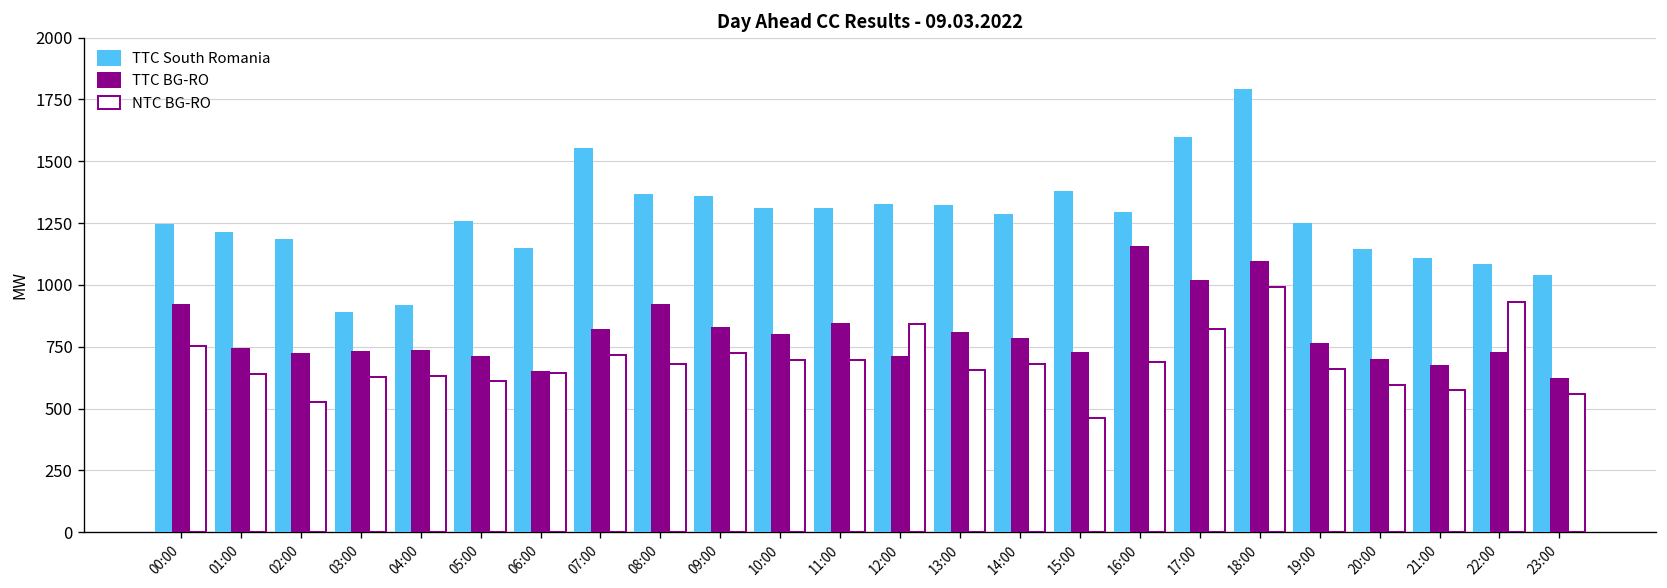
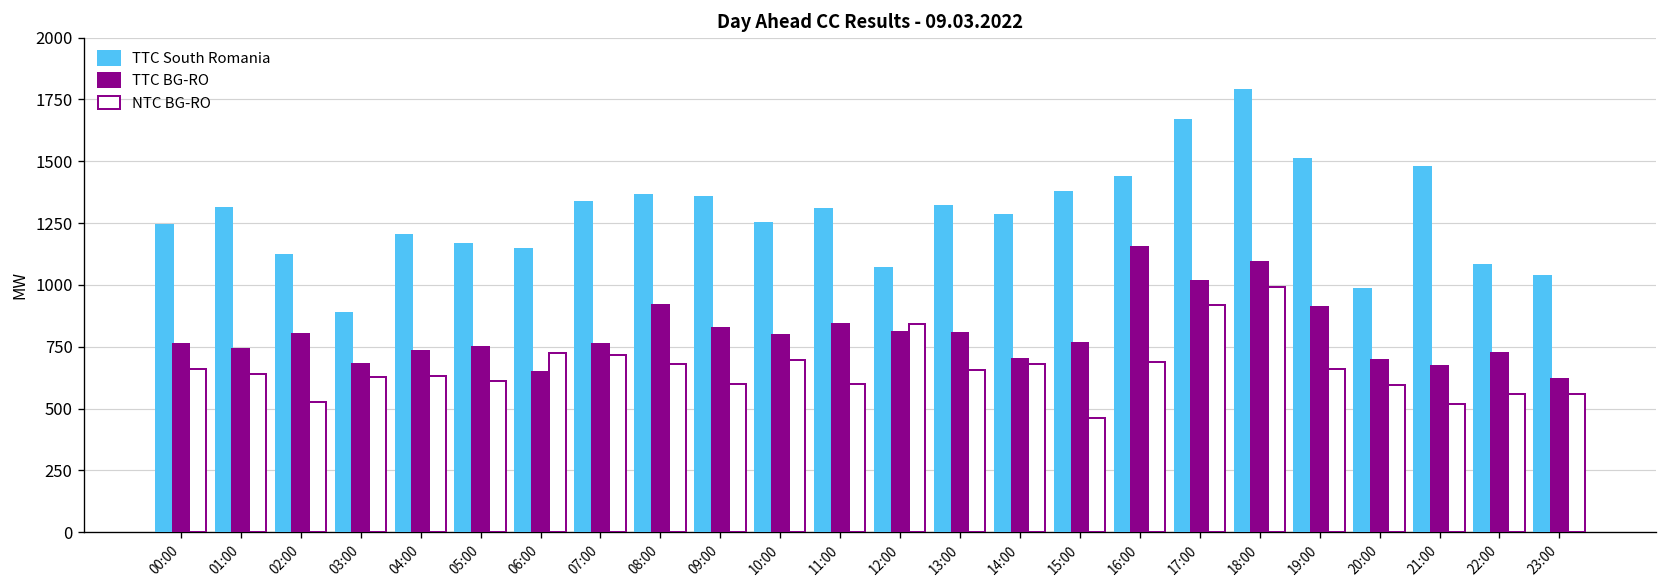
TTC BG-RO, 00:00: 920 -> 760
NTC BG-RO, 00:00: 750 -> 660
TTC South Romania, 01:00: 1210 -> 1310
TTC South Romania, 02:00: 1180 -> 1120
TTC BG-RO, 02:00: 720 -> 800
TTC BG-RO, 03:00: 730 -> 680
TTC South Romania, 04:00: 910 -> 1200
TTC South Romania, 05:00: 1250 -> 1160
TTC BG-RO, 05:00: 710 -> 750
NTC BG-RO, 06:00: 650 -> 730
TTC South Romania, 07:00: 1550 -> 1340
TTC BG-RO, 07:00: 820 -> 760
NTC BG-RO, 09:00: 730 -> 600
TTC South Romania, 10:00: 1310 -> 1250
NTC BG-RO, 11:00: 700 -> 600
TTC South Romania, 12:00: 1330 -> 1070
TTC BG-RO, 12:00: 710 -> 810
TTC BG-RO, 14:00: 780 -> 700
TTC BG-RO, 15:00: 720 -> 770
TTC South Romania, 16:00: 1290 -> 1440
TTC South Romania, 17:00: 1590 -> 1670
NTC BG-RO, 17:00: 820 -> 920
TTC South Romania, 19:00: 1250 -> 1510
TTC BG-RO, 19:00: 760 -> 910
TTC South Romania, 20:00: 1140 -> 980
TTC South Romania, 21:00: 1110 -> 1480
NTC BG-RO, 21:00: 570 -> 520
NTC BG-RO, 22:00: 930 -> 560
